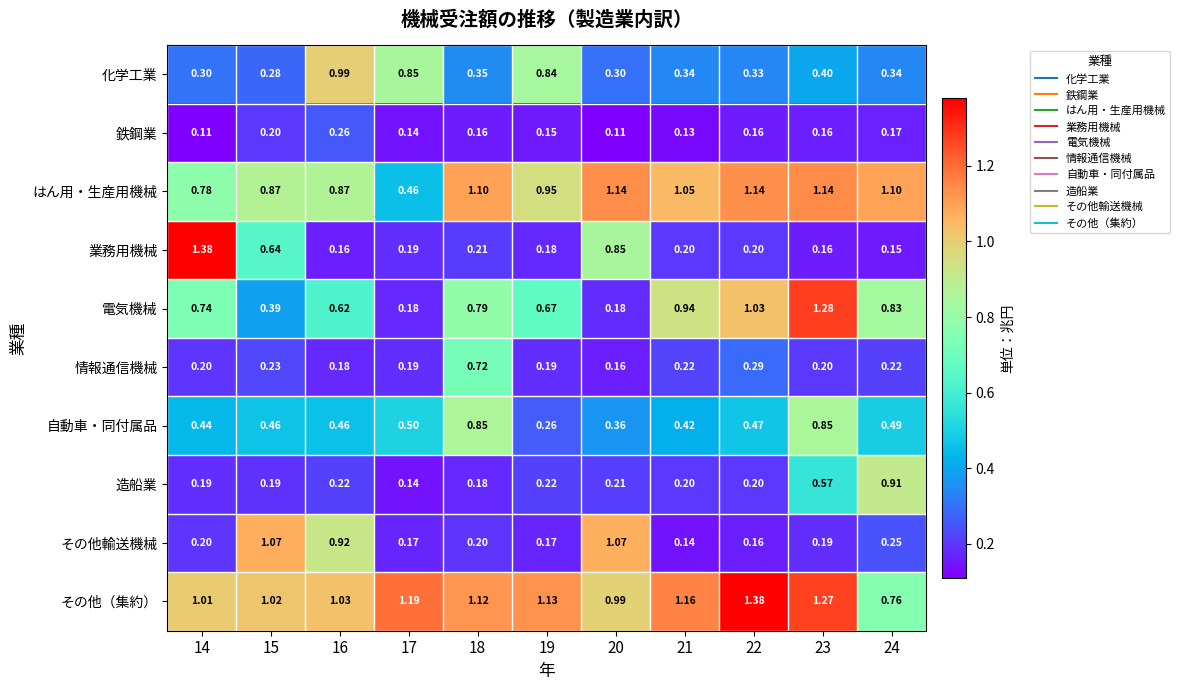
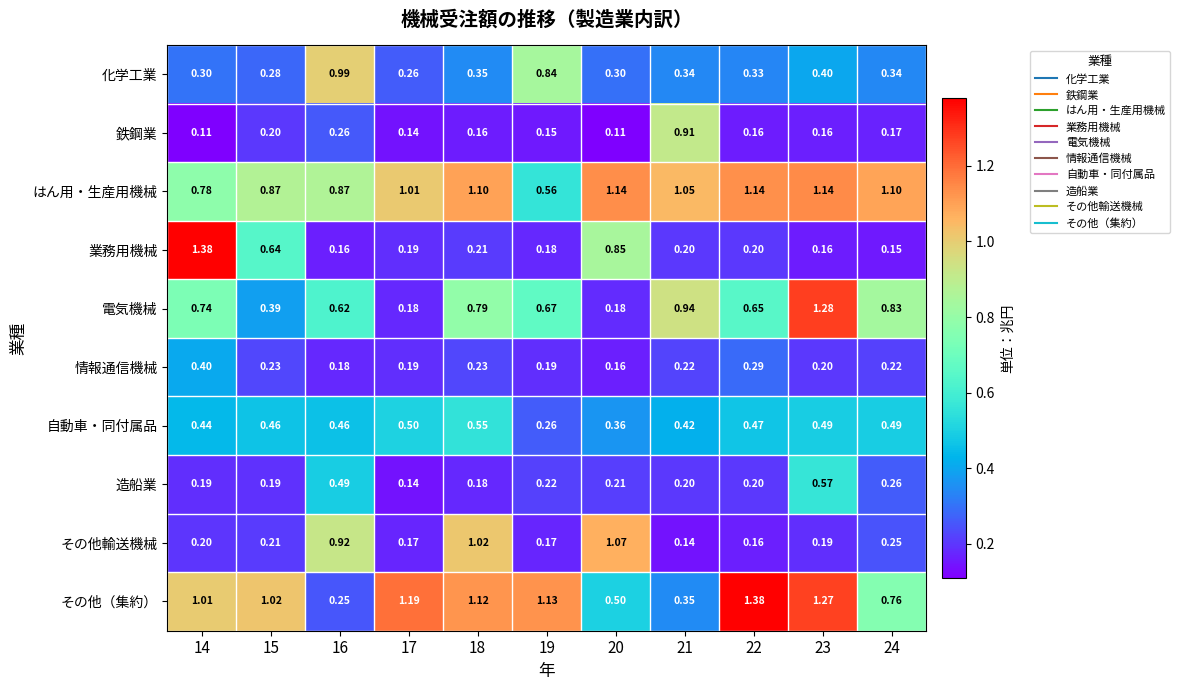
化学工業, 17: 0.85 -> 0.26
鉄鋼業, 21: 0.13 -> 0.91
はん用・生産用機械, 17: 0.46 -> 1.01
はん用・生産用機械, 19: 0.95 -> 0.56
電気機械, 22: 1.03 -> 0.65
情報通信機械, 14: 0.20 -> 0.40
情報通信機械, 18: 0.72 -> 0.23
自動車・同付属品, 18: 0.85 -> 0.55
自動車・同付属品, 23: 0.85 -> 0.49
造船業, 16: 0.22 -> 0.49
造船業, 24: 0.91 -> 0.26
その他輸送機械, 15: 1.07 -> 0.21
その他輸送機械, 18: 0.20 -> 1.02
その他（集約）, 16: 1.03 -> 0.25
その他（集約）, 20: 0.99 -> 0.50
その他（集約）, 21: 1.16 -> 0.35
